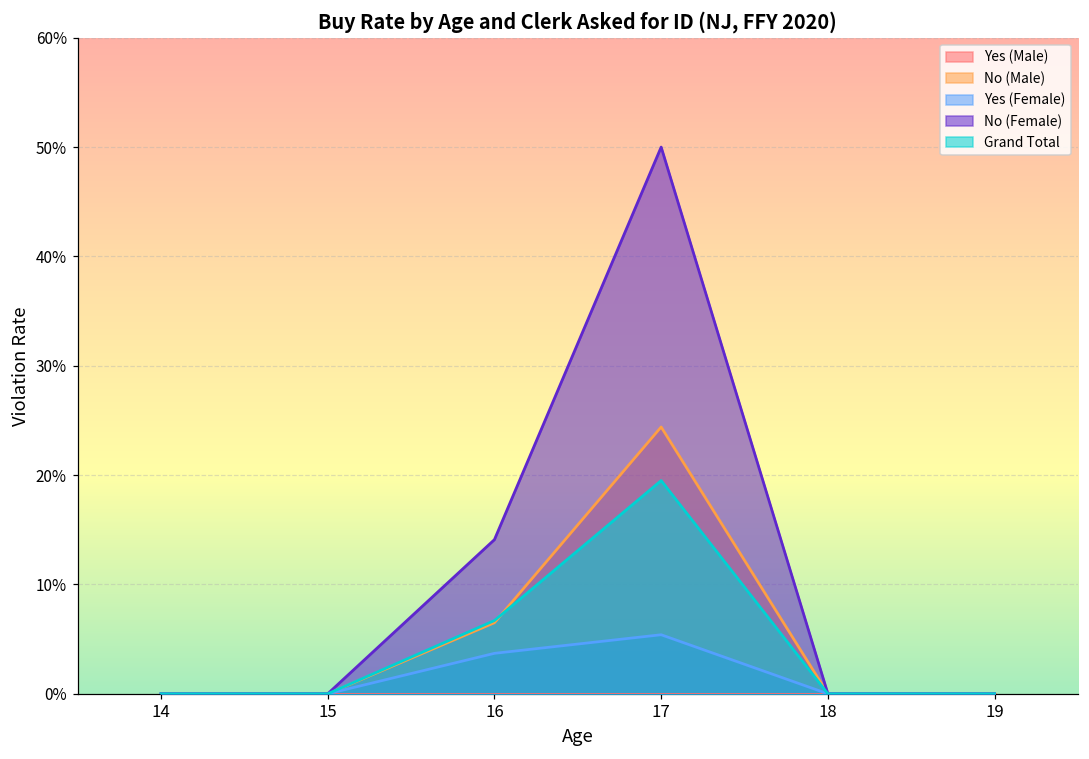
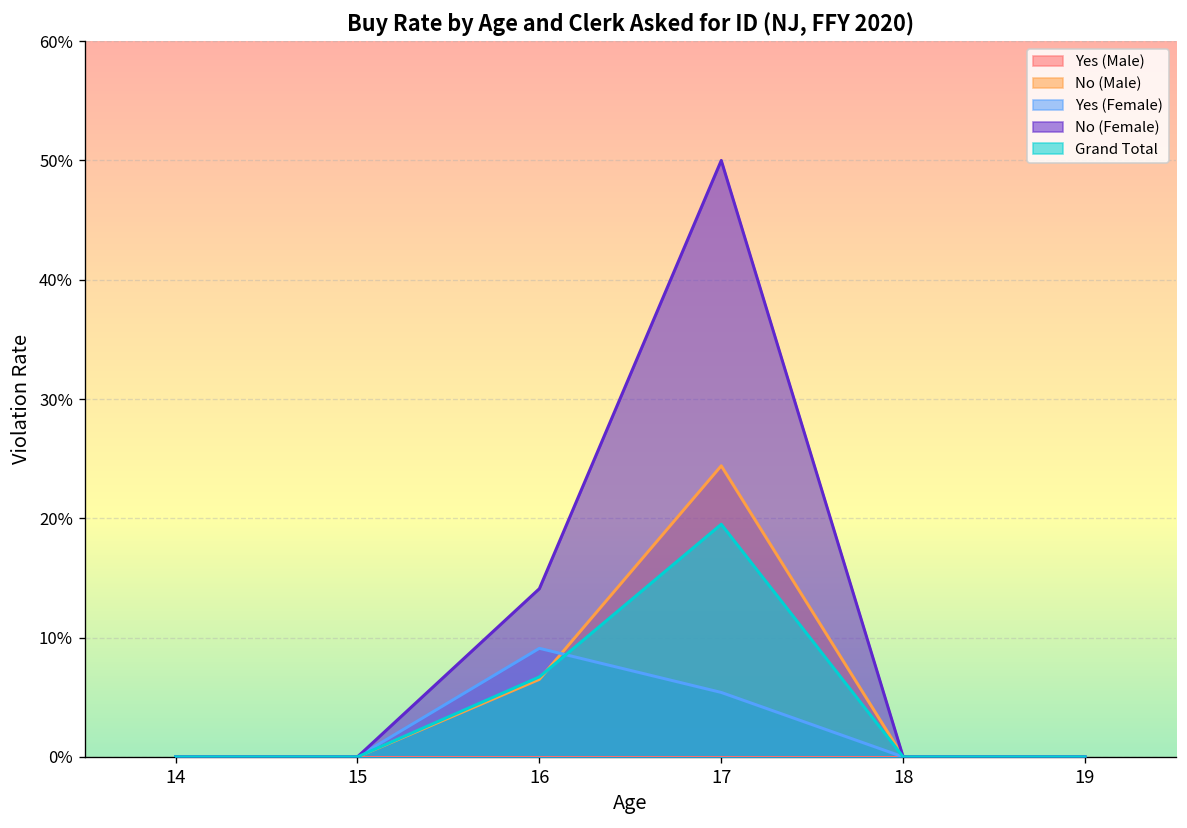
Yes (Female), 16: 4% -> 9%
